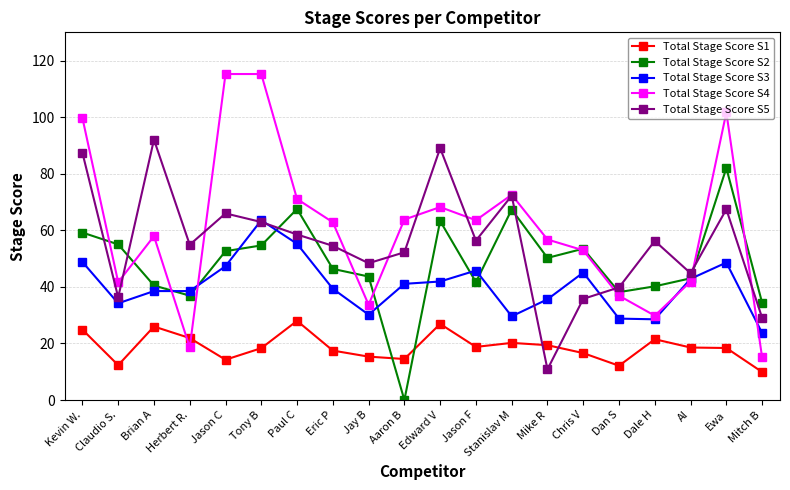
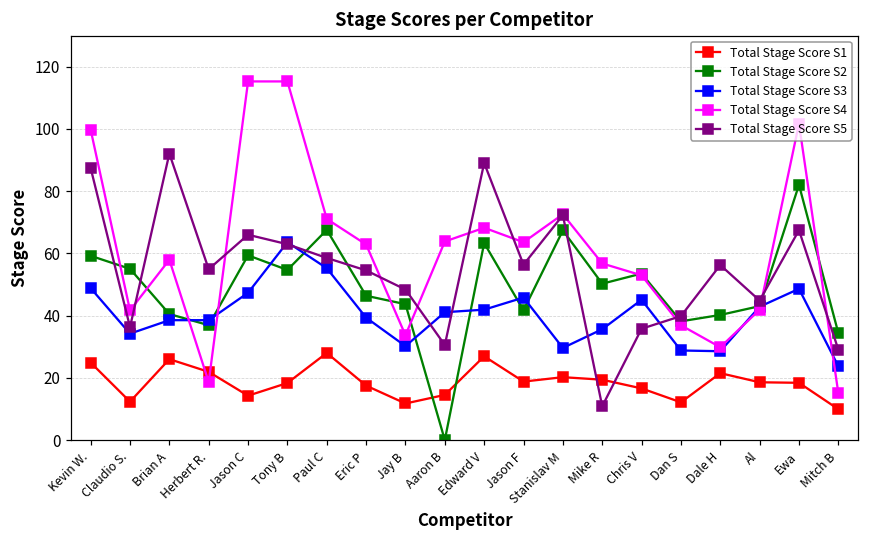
Total Stage Score S2, Jason C: 53 -> 59
Total Stage Score S1, Jay B: 15 -> 12
Total Stage Score S5, Aaron B: 52 -> 31
